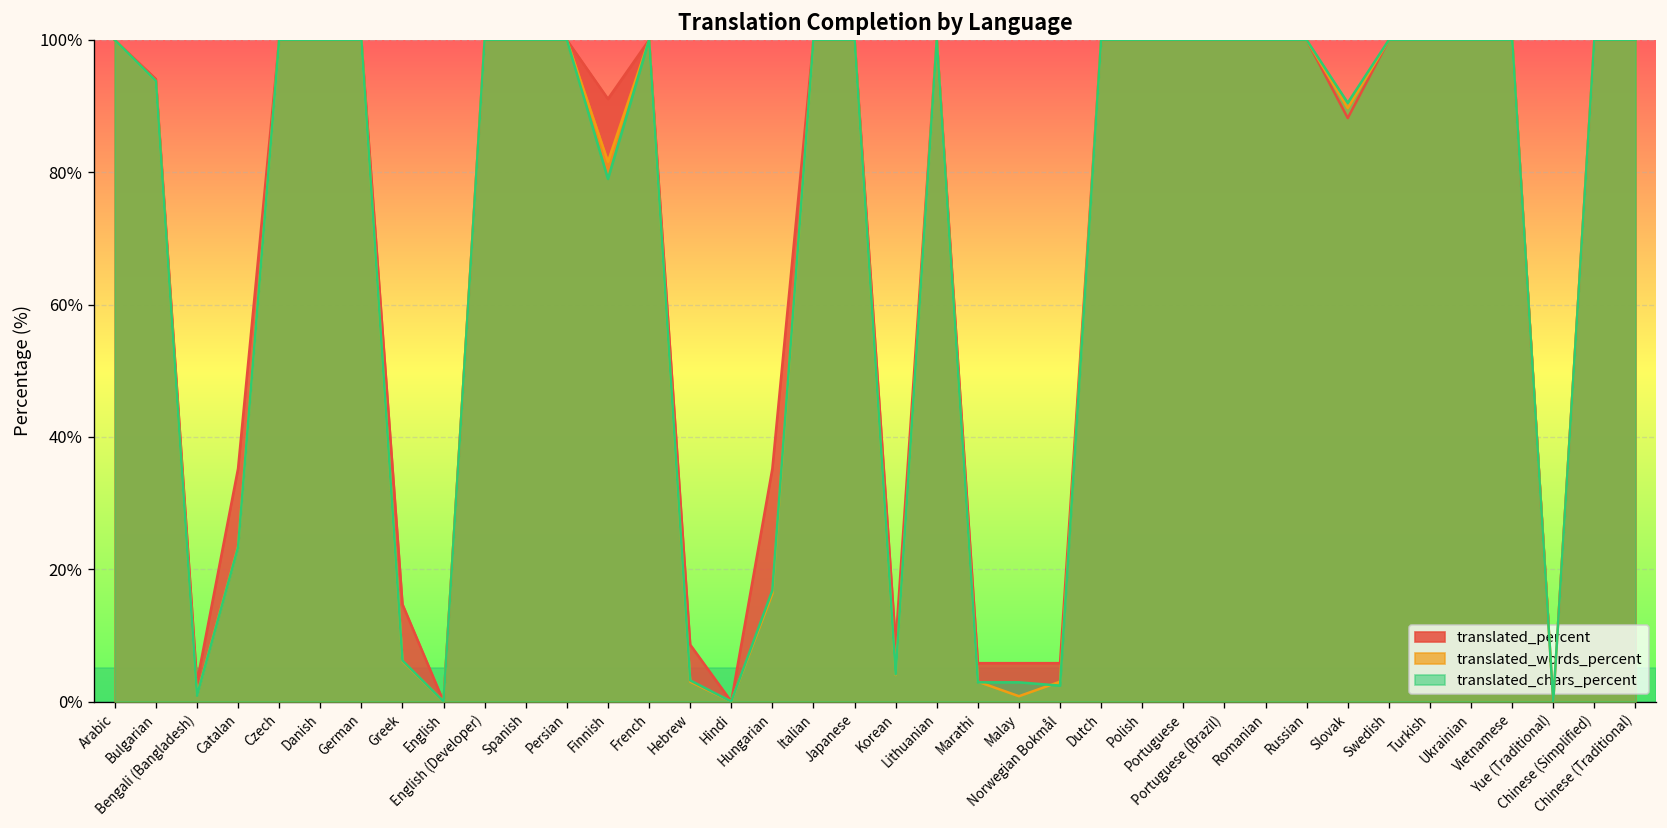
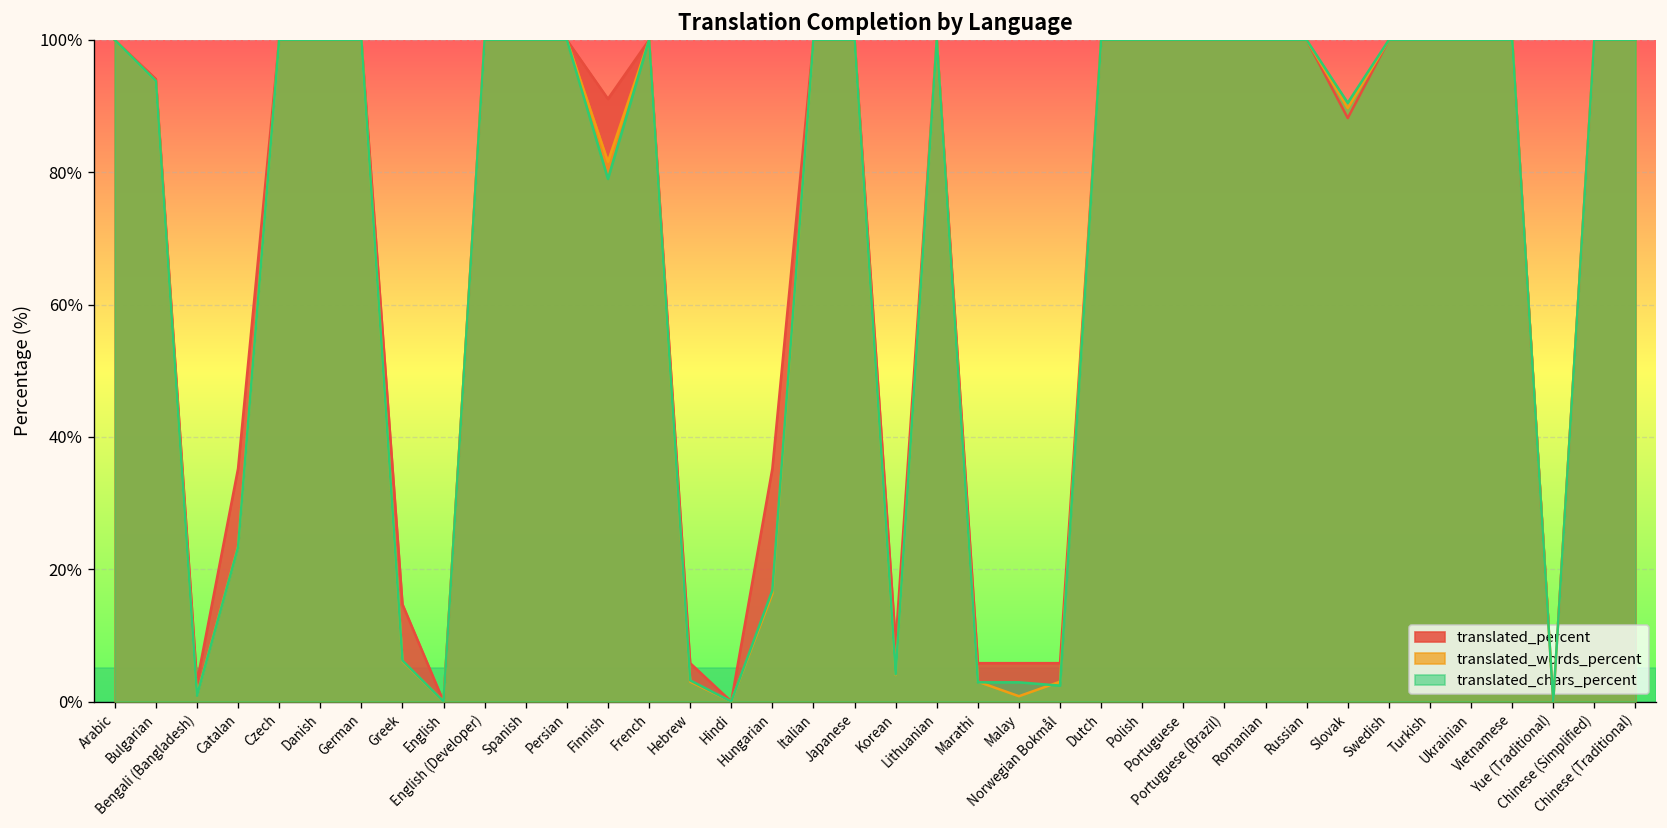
translated_percent, Hebrew: 9% -> 6%
